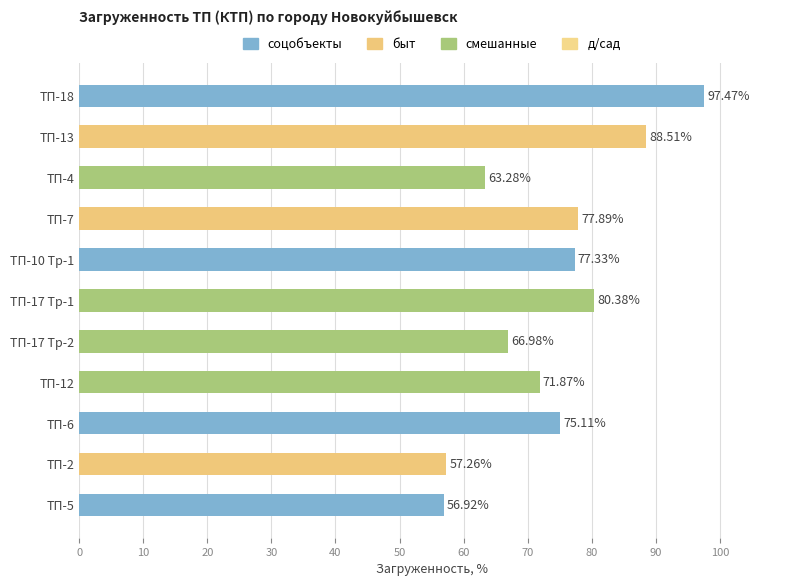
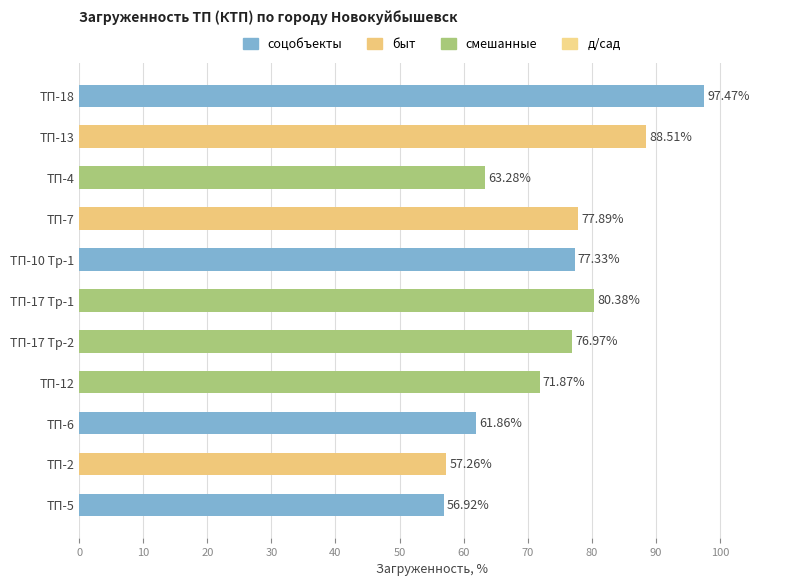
ТП-17 Тр-2: 66.98% -> 76.97%
ТП-6: 75.11% -> 61.86%
